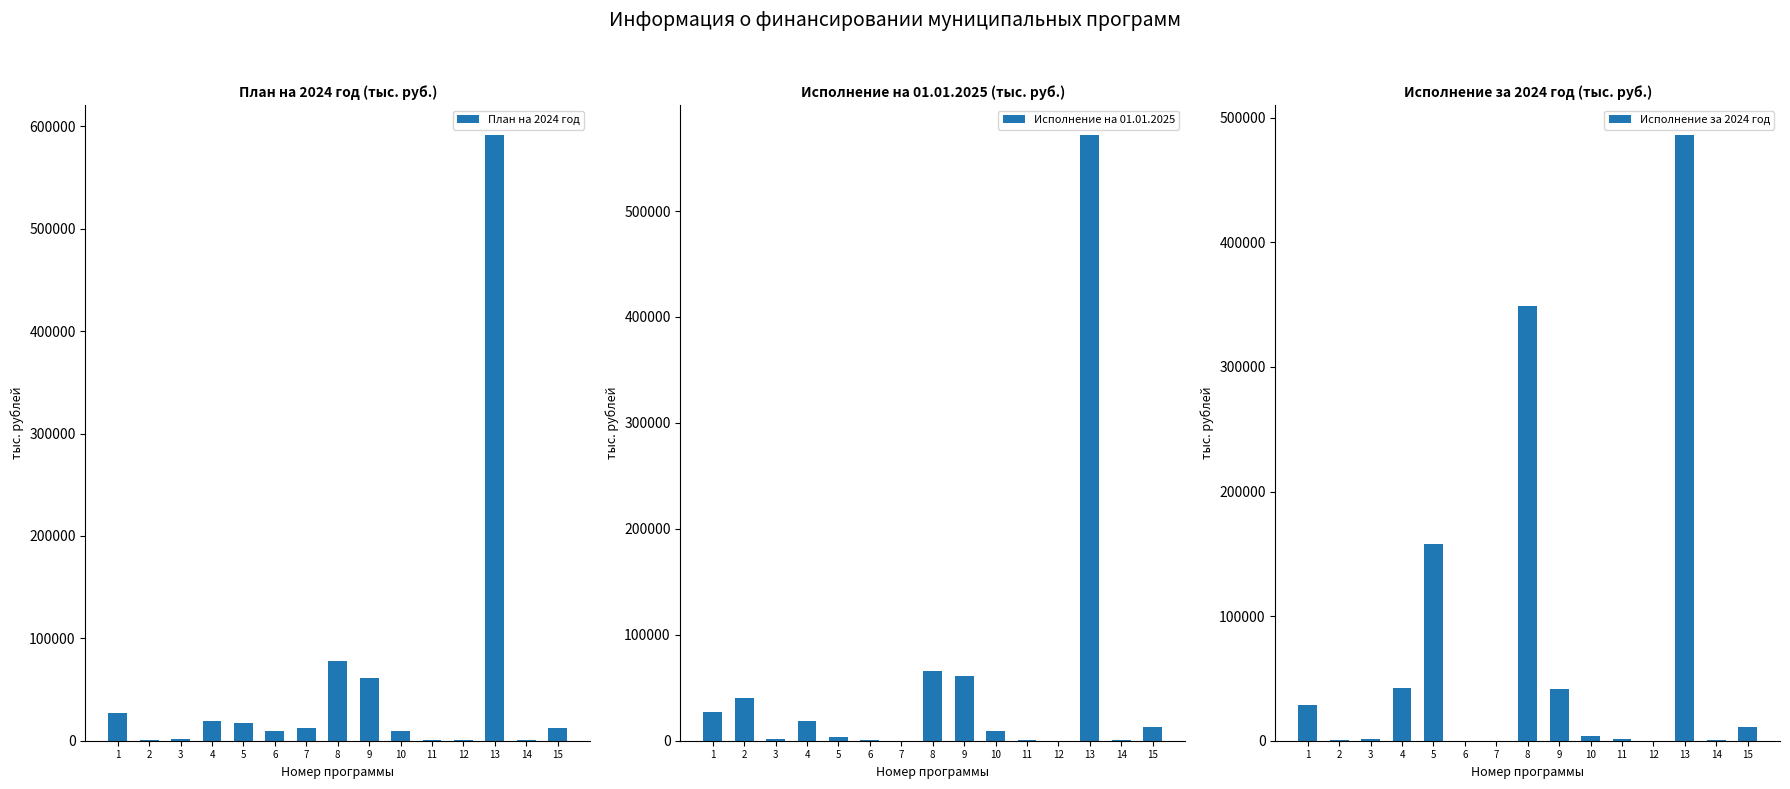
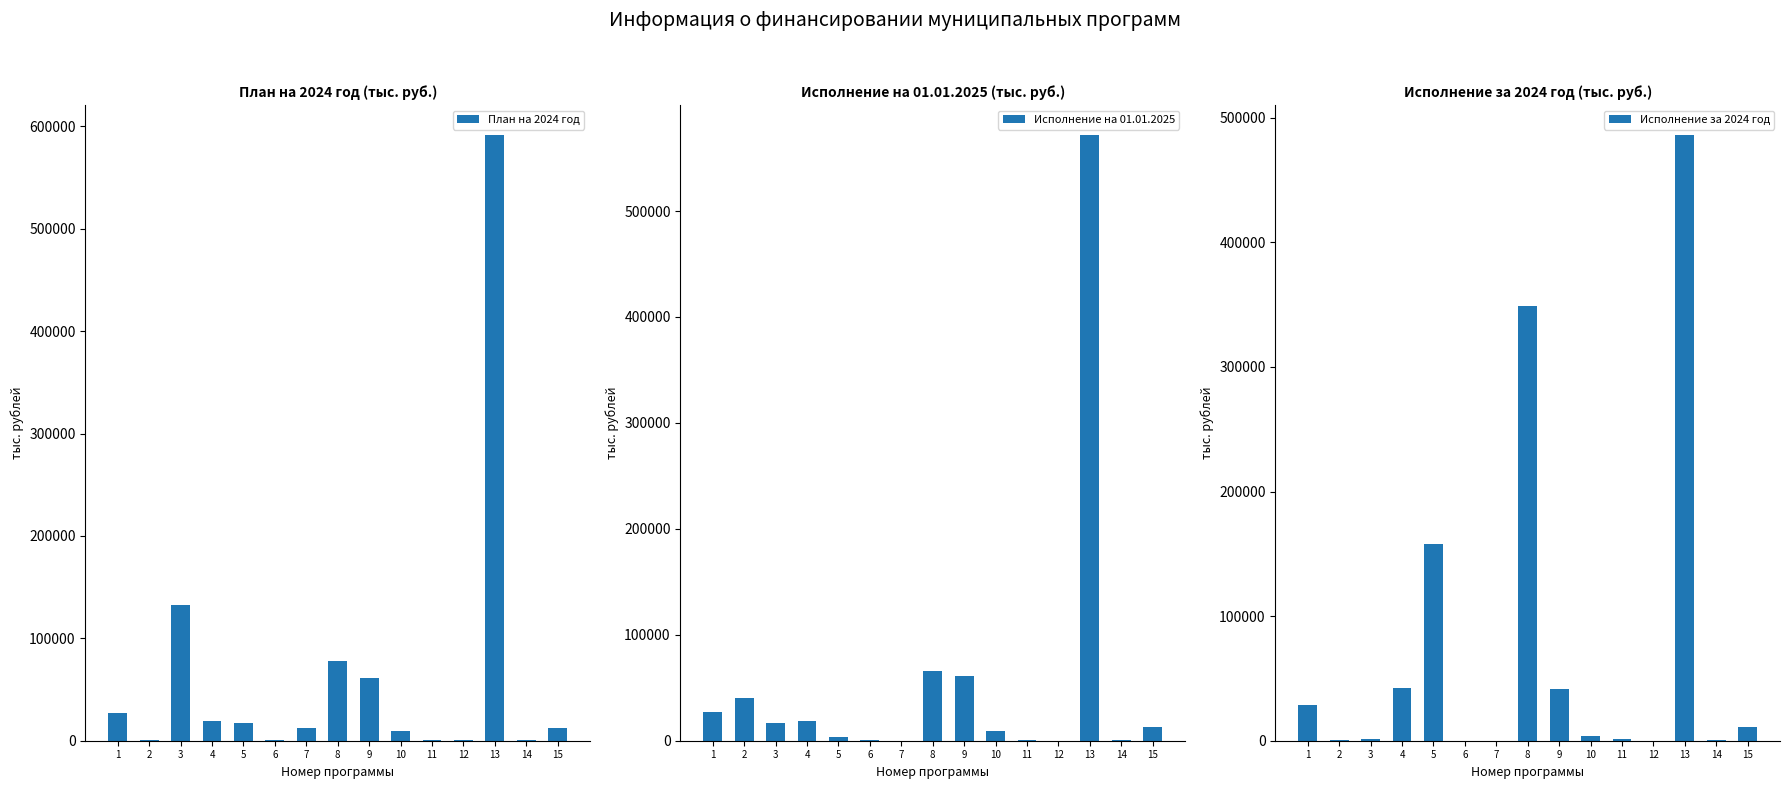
План на 2024 год (тыс. руб.), 3: 2000 -> 132000
План на 2024 год (тыс. руб.), 6: 10000 -> 0
Исполнение на 01.01.2025 (тыс. руб.), 3: 2000 -> 17000
